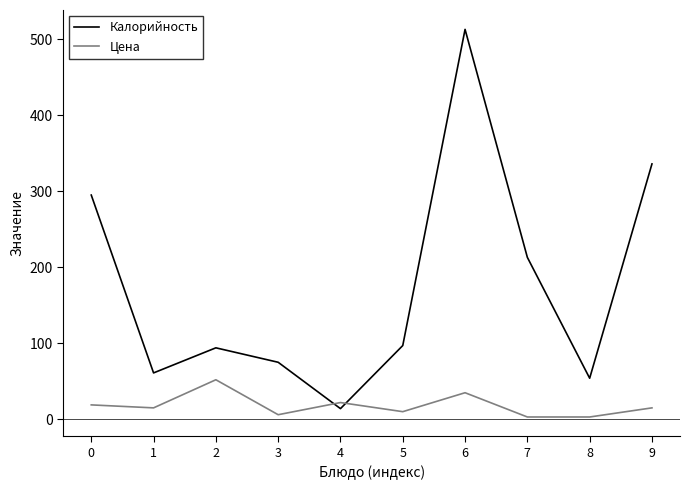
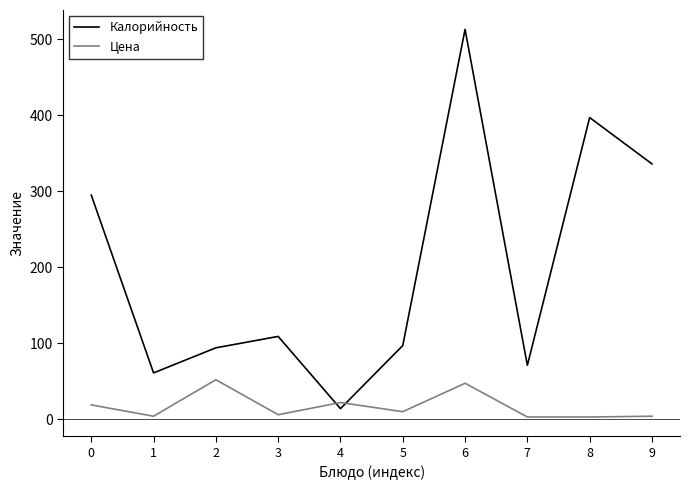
Цена, 1: 20 -> 0
Калорийность, 3: 80 -> 110
Цена, 6: 30 -> 50
Калорийность, 7: 210 -> 70
Калорийность, 8: 50 -> 400
Цена, 9: 20 -> 0
